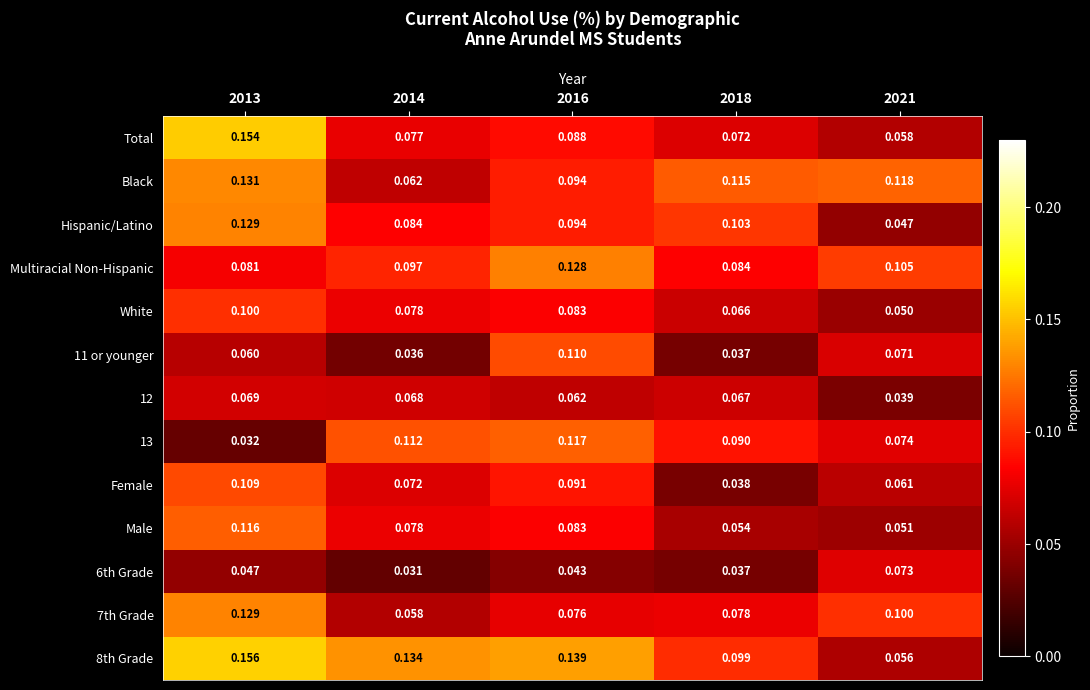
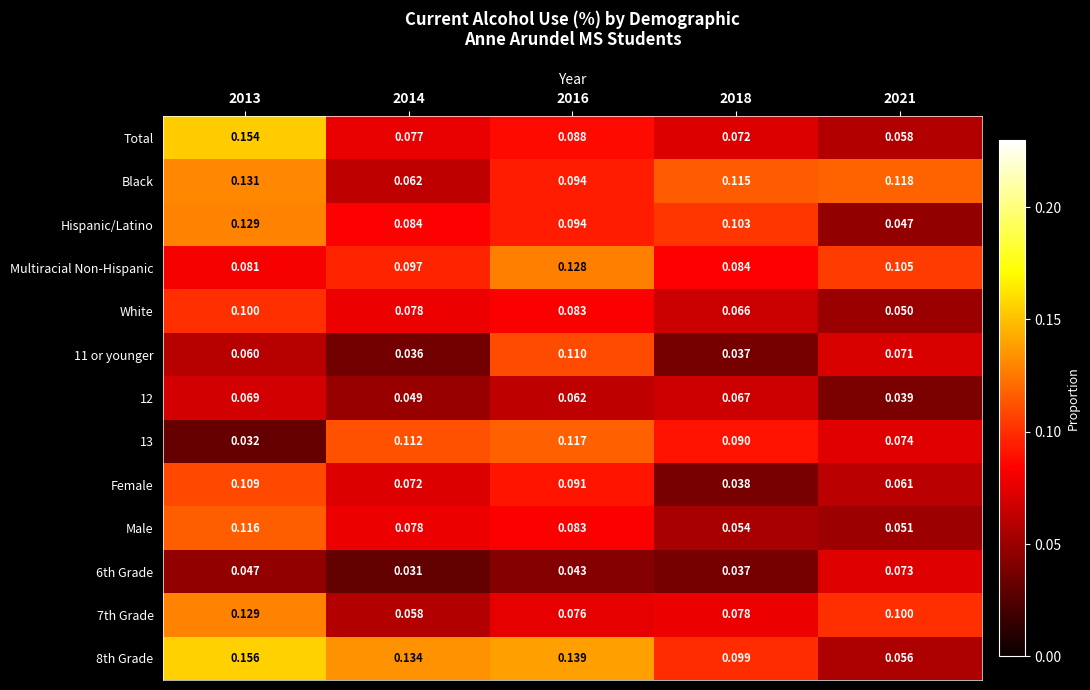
12, 2014: 0.068 -> 0.049
